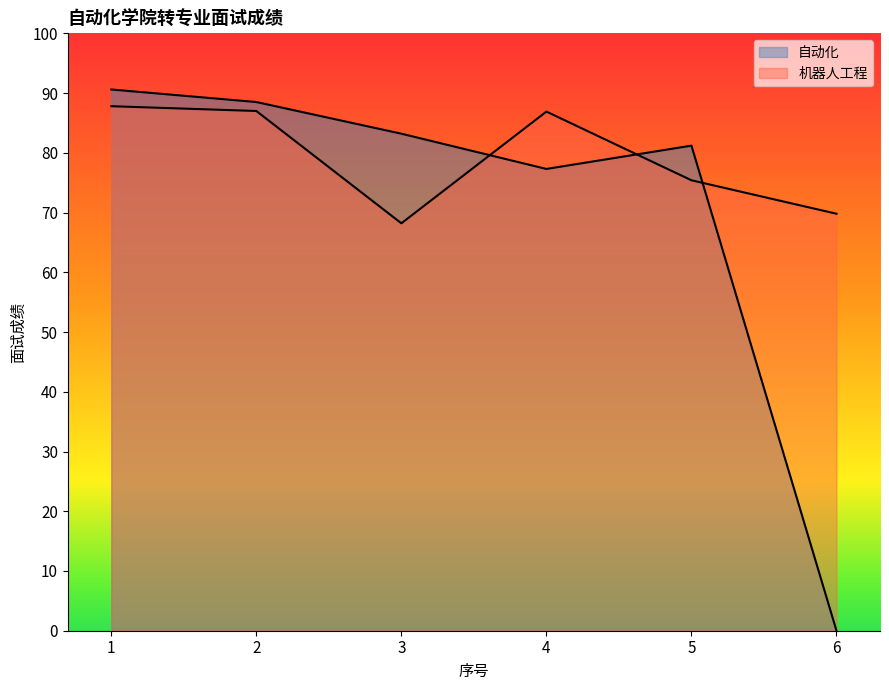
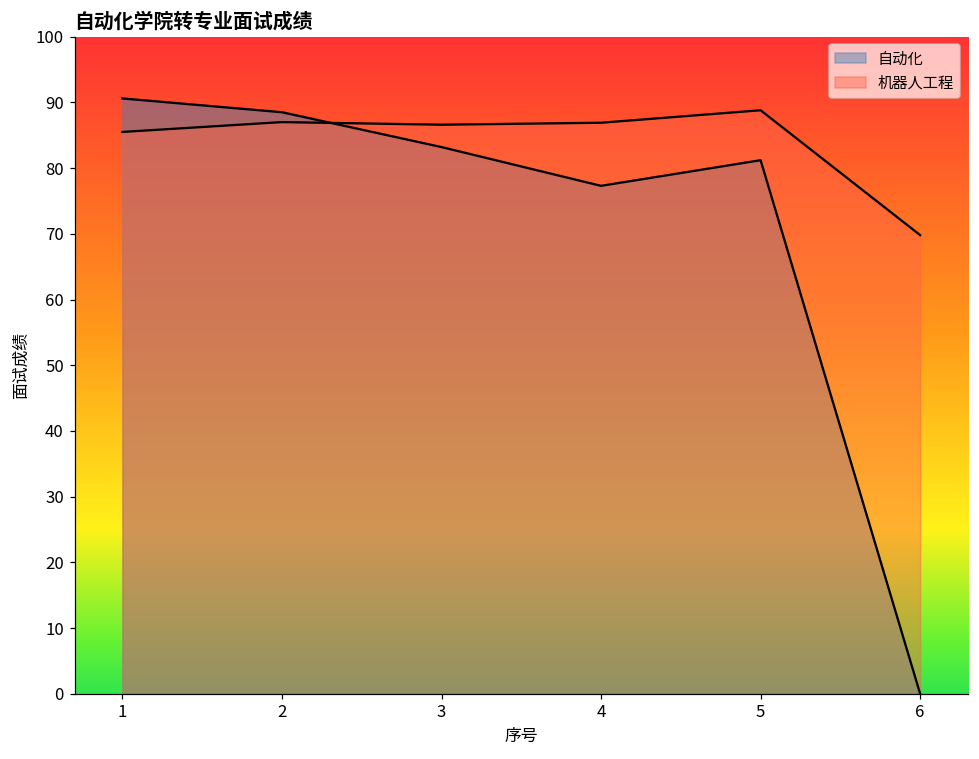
机器人工程, 1: 88 -> 86
机器人工程, 3: 68 -> 87
机器人工程, 5: 75 -> 89
